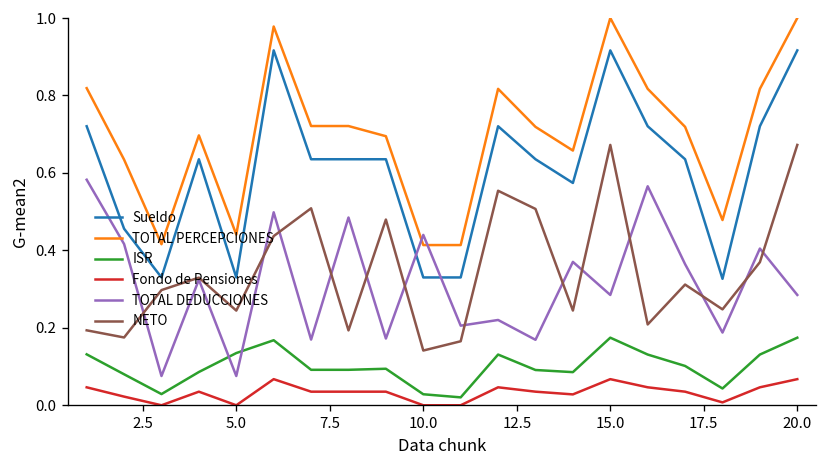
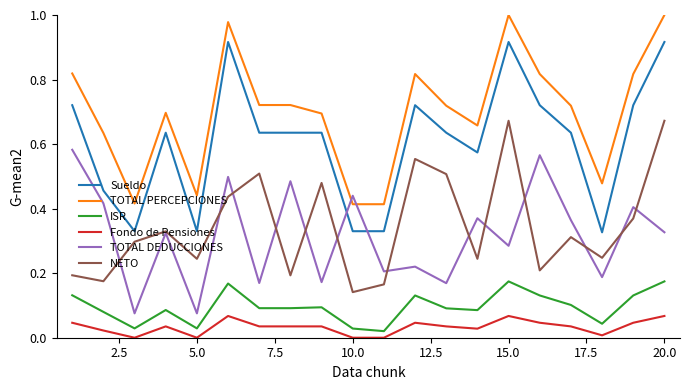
ISR, 5.0: 0.13 -> 0.03
TOTAL DEDUCCIONES, 20.0: 0.28 -> 0.33
